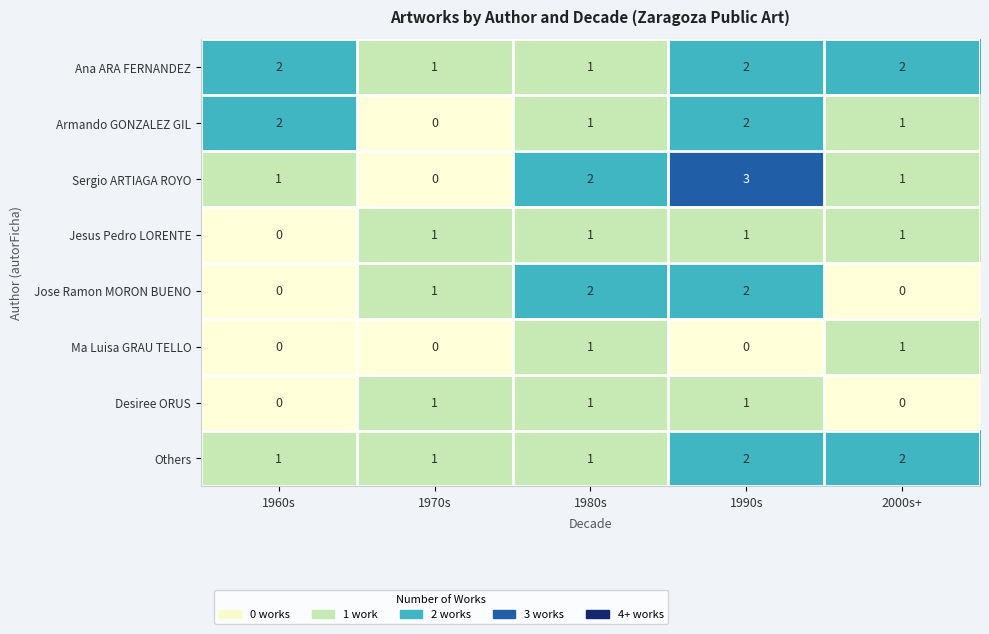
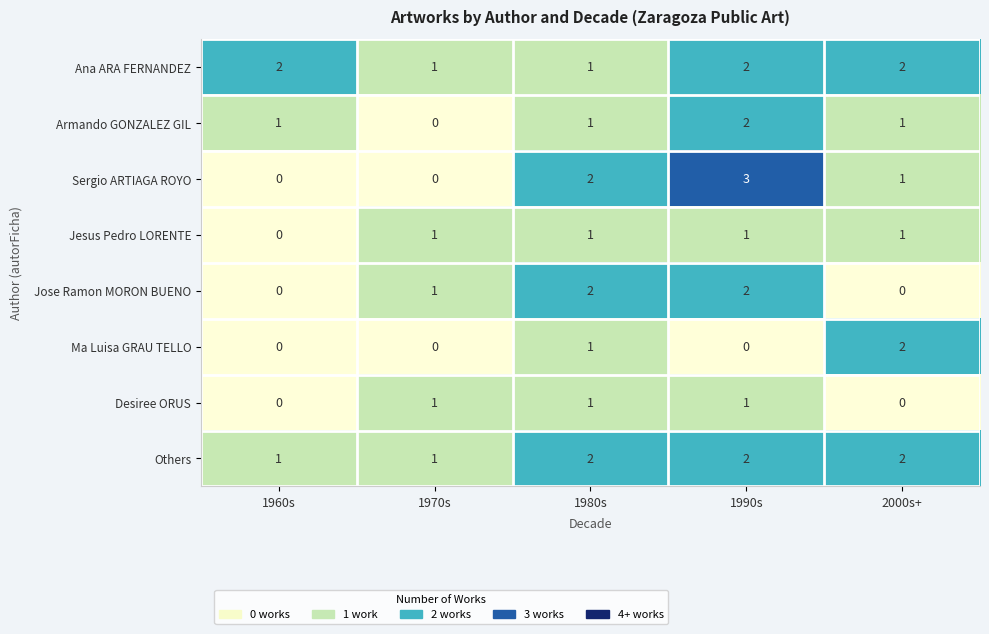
Armando GONZALEZ GIL, 1960s: 2 -> 1
Sergio ARTIAGA ROYO, 1960s: 1 -> 0
Ma Luisa GRAU TELLO, 2000s+: 1 -> 2
Others, 1980s: 1 -> 2
